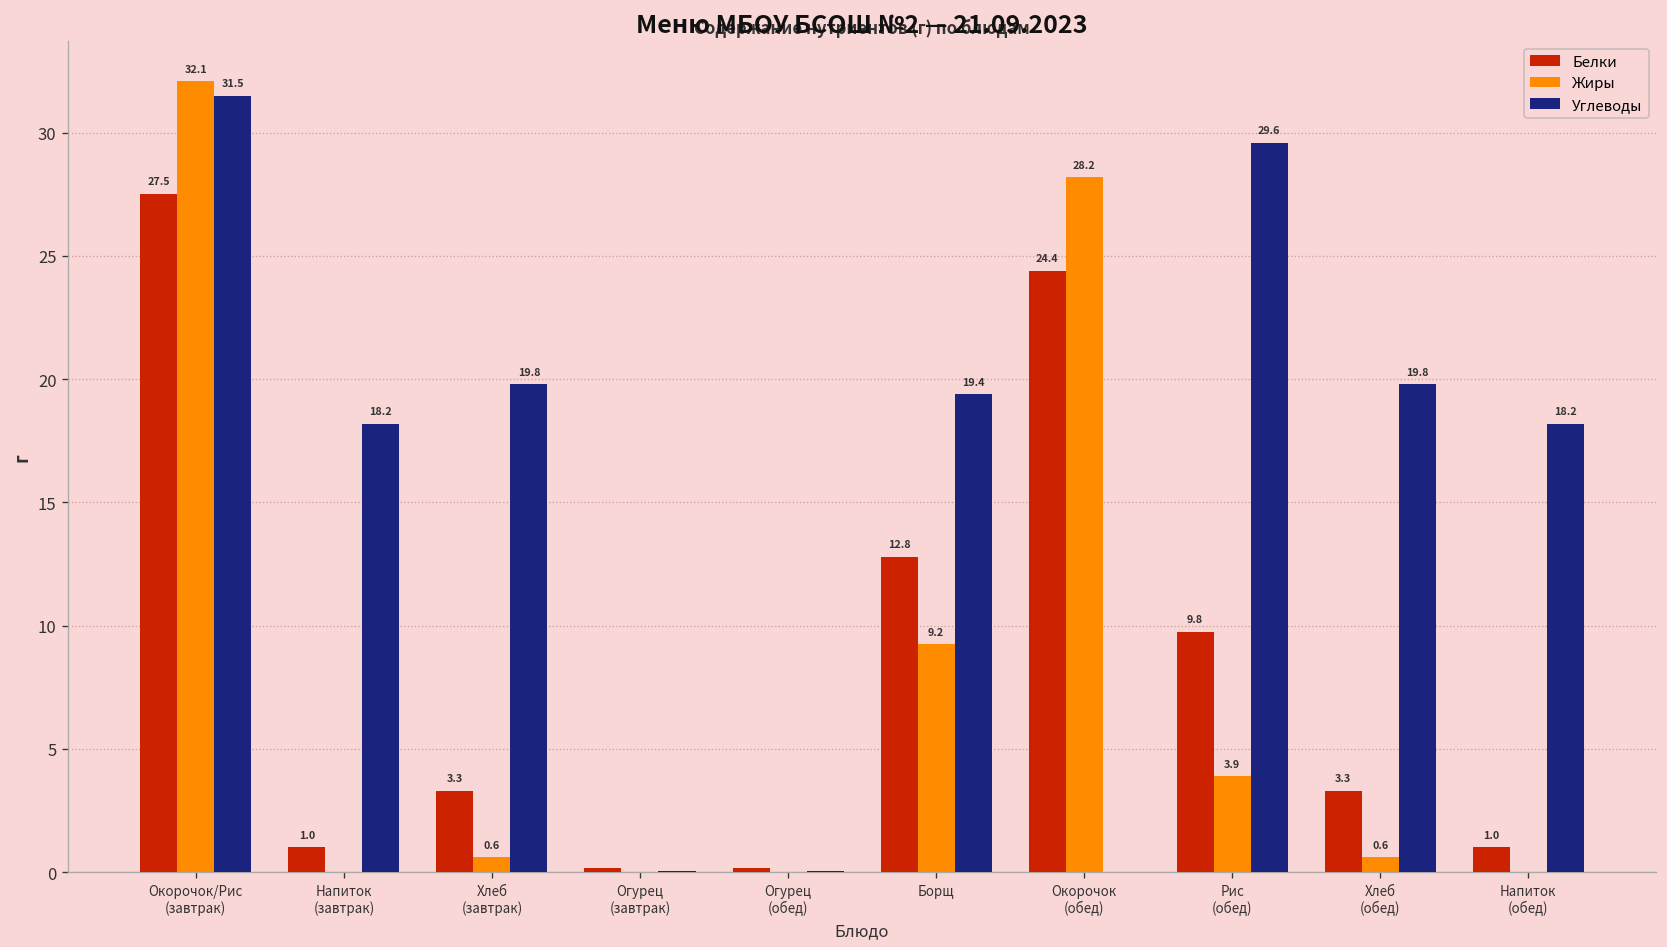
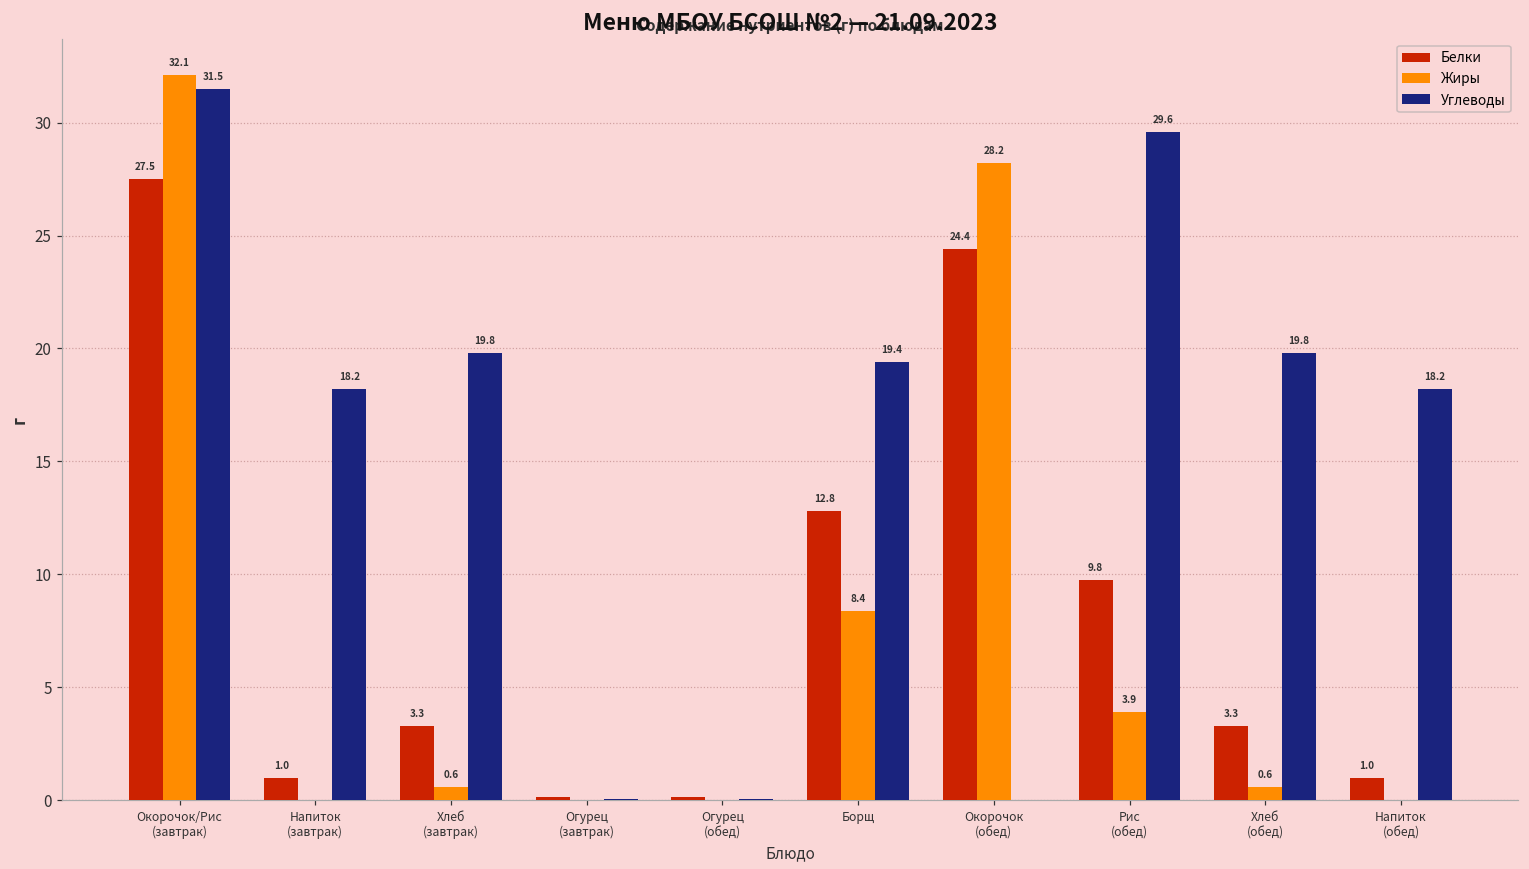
Жиры, Борщ: 9.2 -> 8.4
